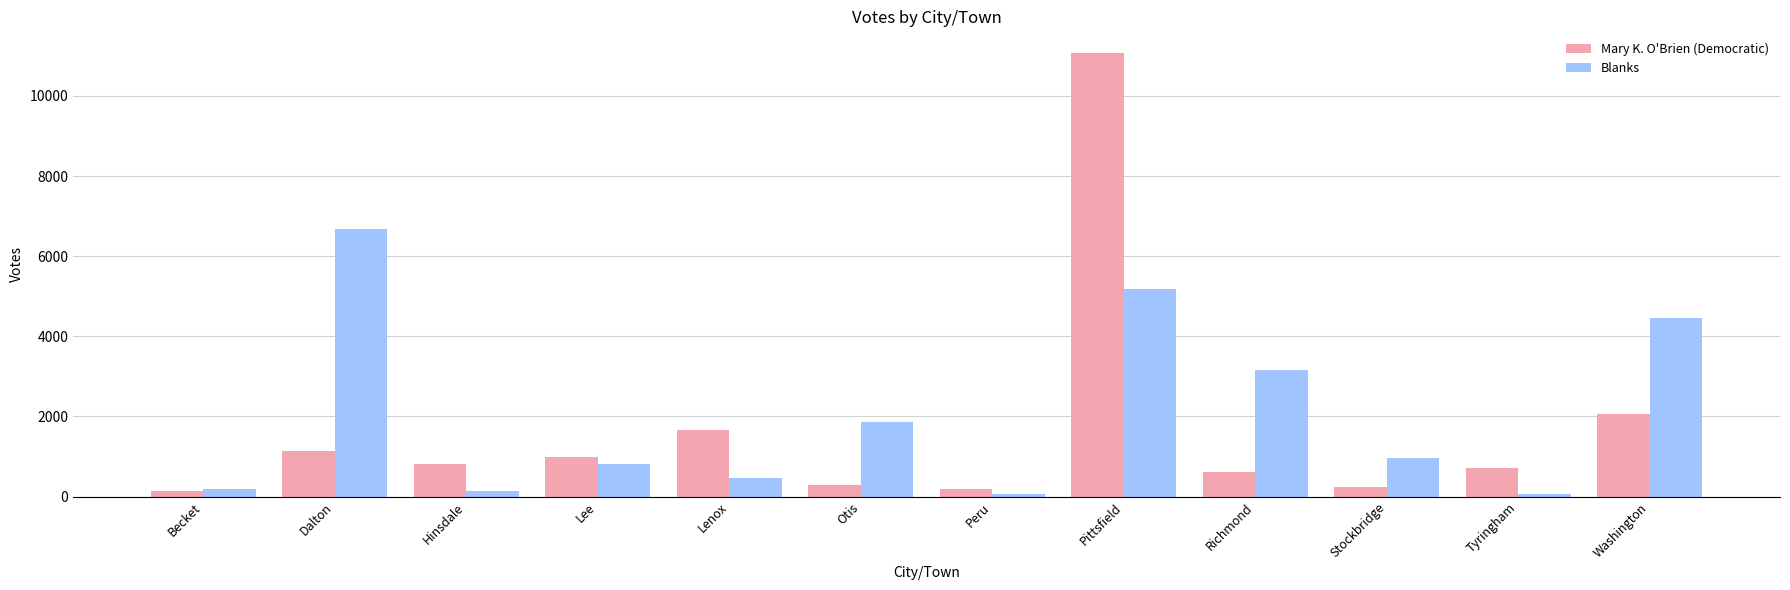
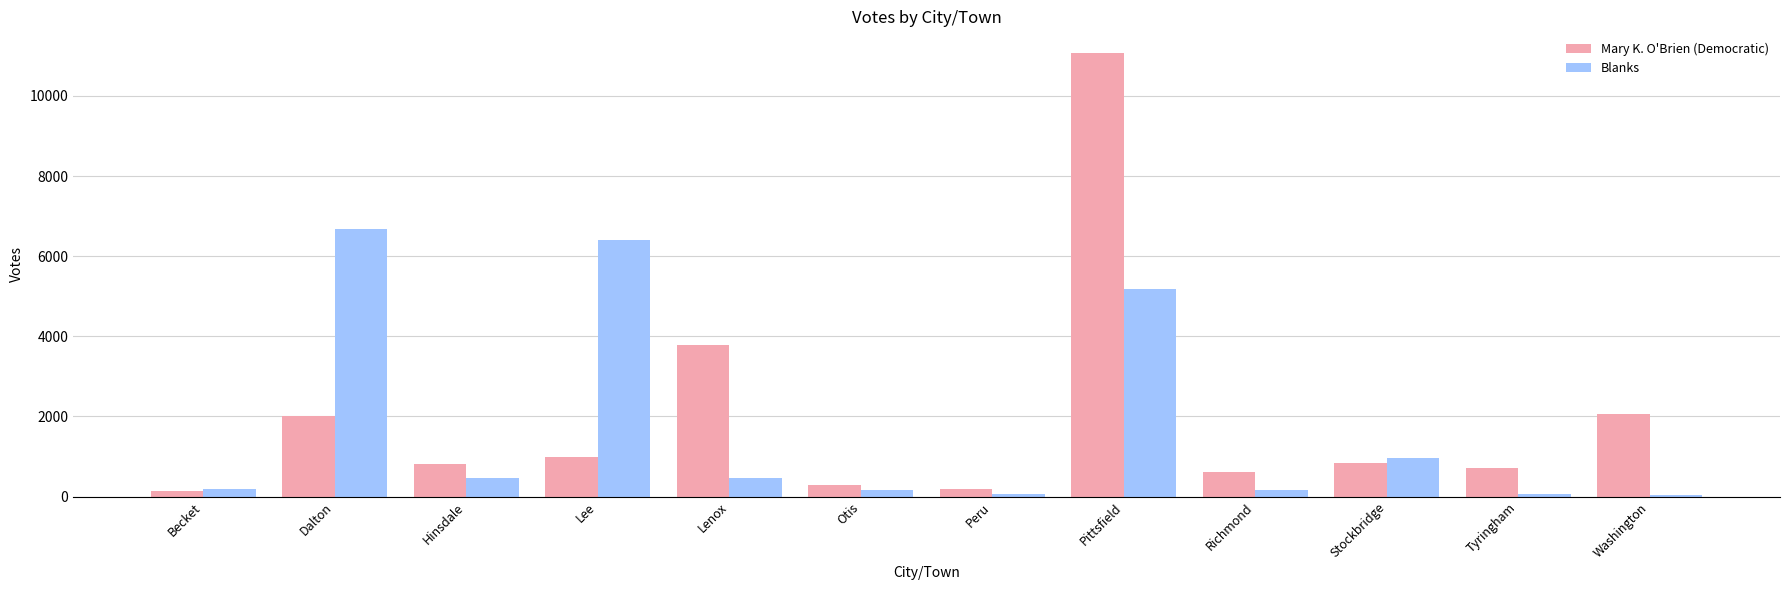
Mary K. O'Brien (Democratic), Dalton: 1100 -> 2000
Blanks, Hinsdale: 100 -> 500
Blanks, Lee: 800 -> 6400
Mary K. O'Brien (Democratic), Lenox: 1700 -> 3800
Blanks, Otis: 1900 -> 200
Blanks, Richmond: 3200 -> 200
Mary K. O'Brien (Democratic), Stockbridge: 300 -> 800
Blanks, Washington: 4500 -> 0
